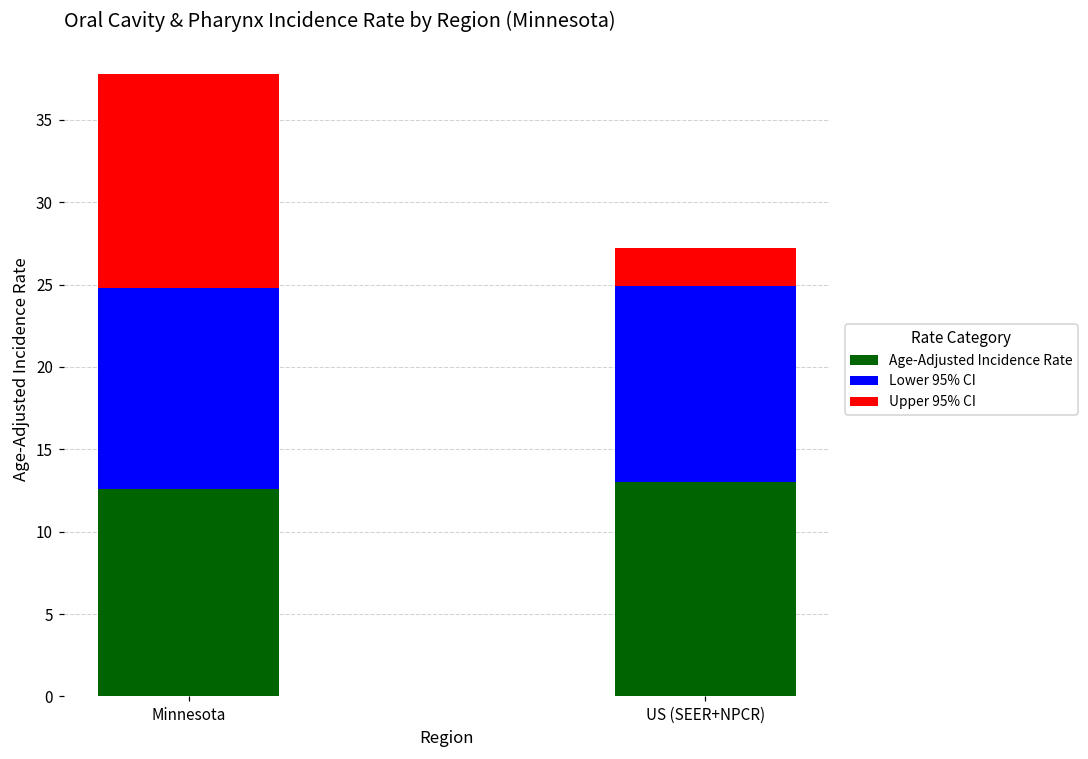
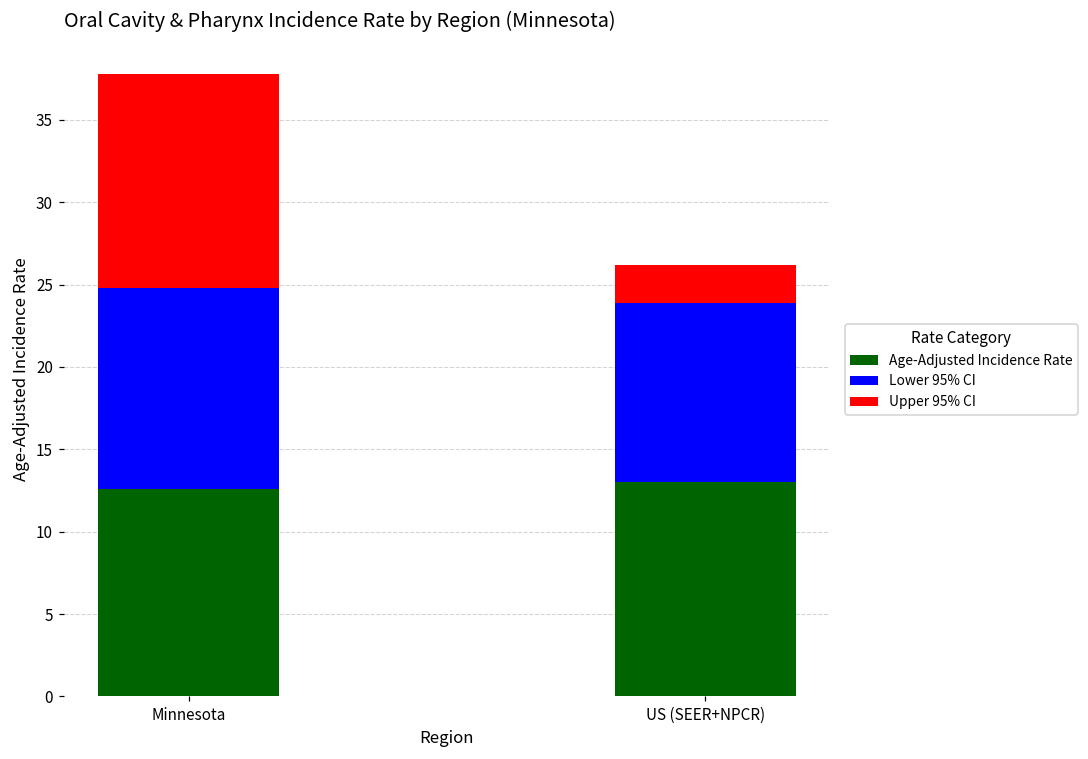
Lower 95% CI, US (SEER+NPCR): 11.9 -> 10.9
